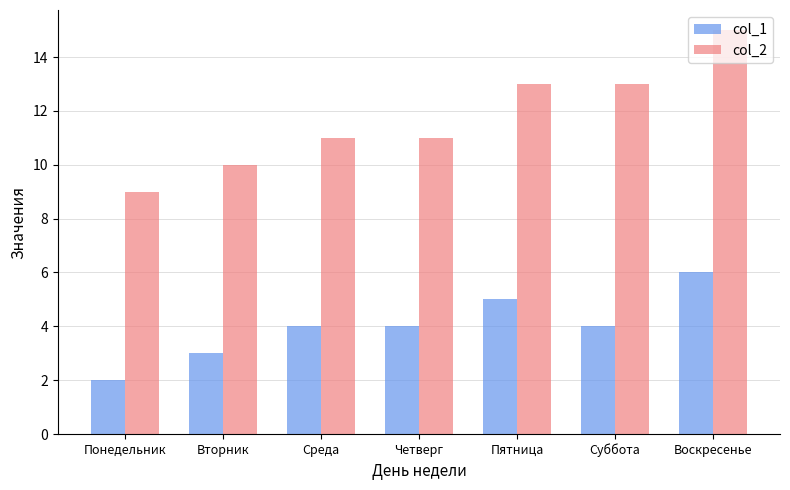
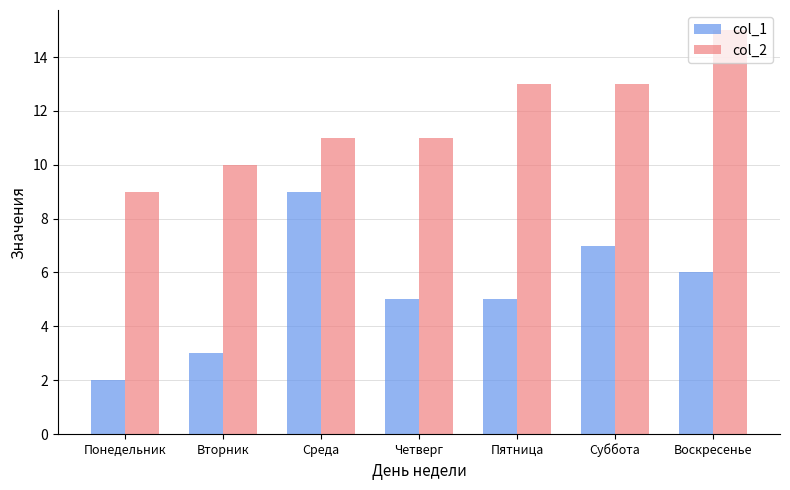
col_1, Среда: 4 -> 9
col_1, Четверг: 4 -> 5
col_1, Суббота: 4 -> 7
